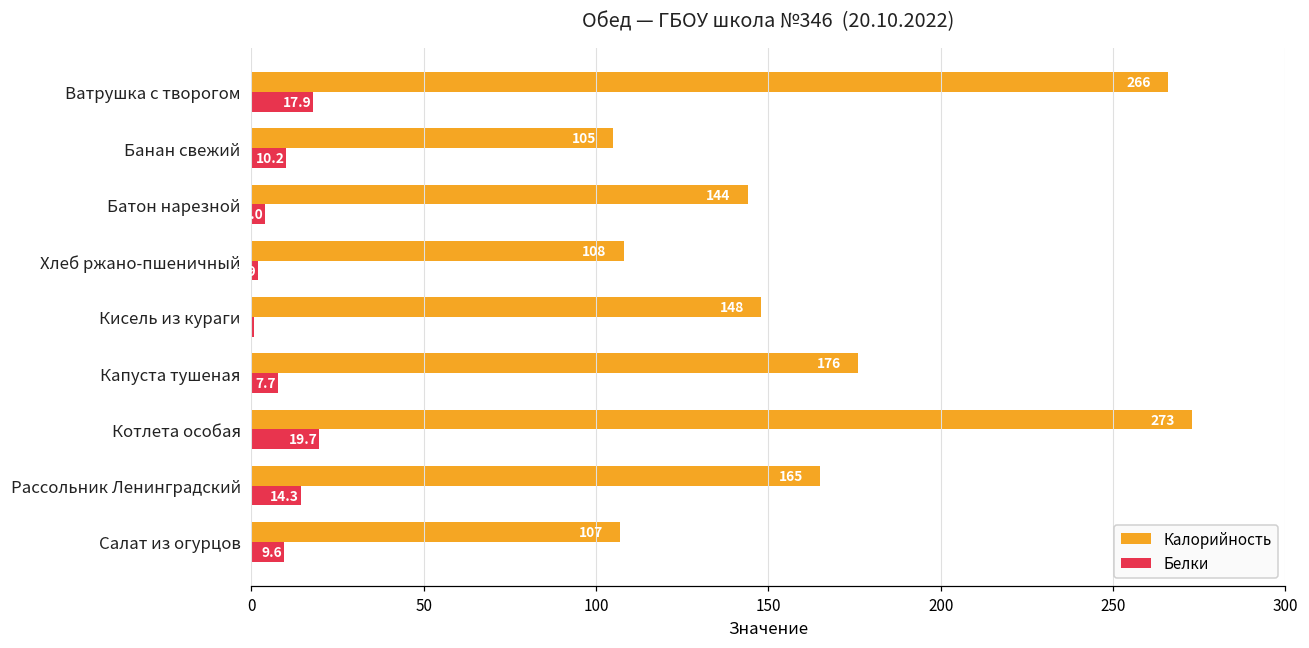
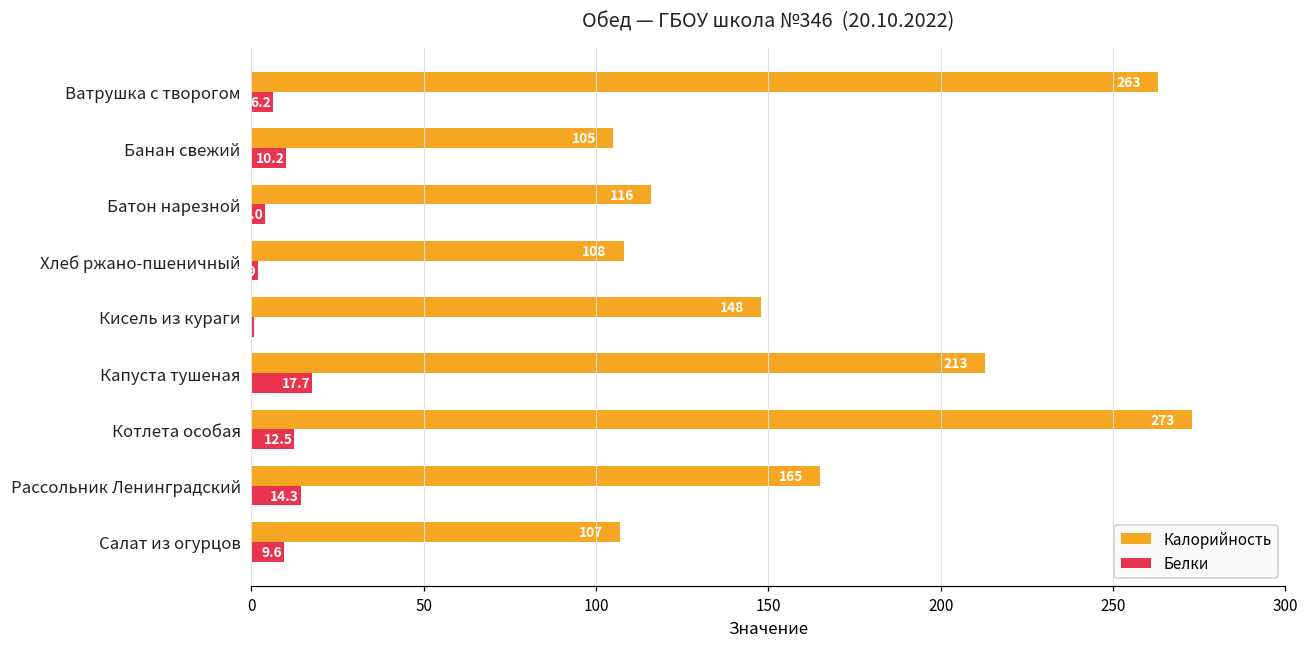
Калорийность, Ватрушка с творогом: 266 -> 263
Белки, Ватрушка с творогом: 17.9 -> 6.2
Калорийность, Батон нарезной: 144 -> 116
Калорийность, Капуста тушеная: 176 -> 213
Белки, Капуста тушеная: 7.7 -> 17.7
Белки, Котлета особая: 19.7 -> 12.5
